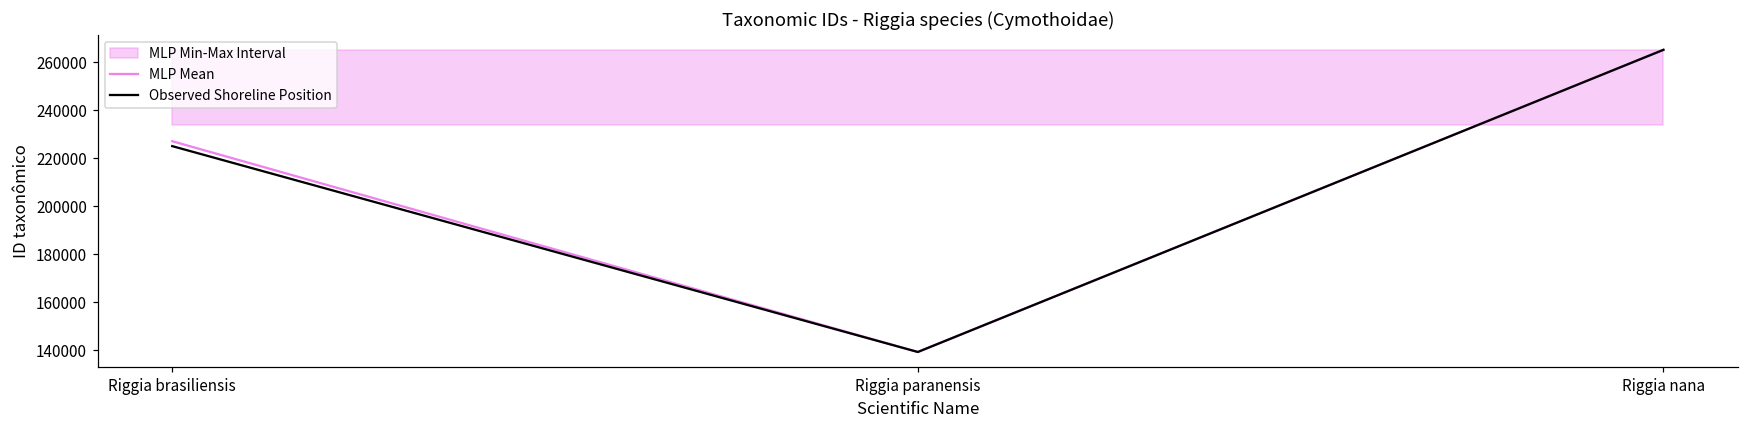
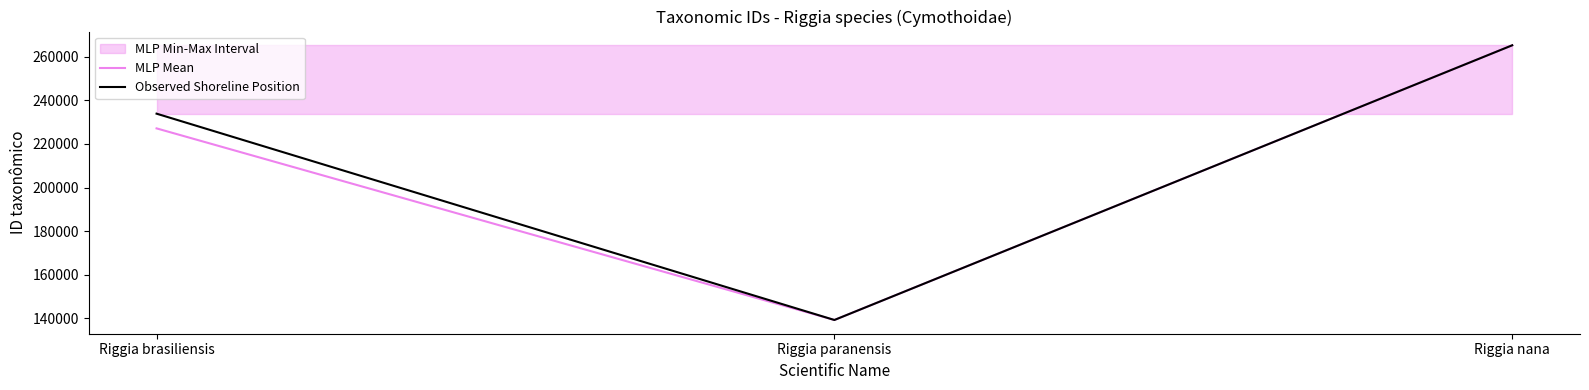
Observed Shoreline Position, Riggia brasiliensis: 225000 -> 234000
